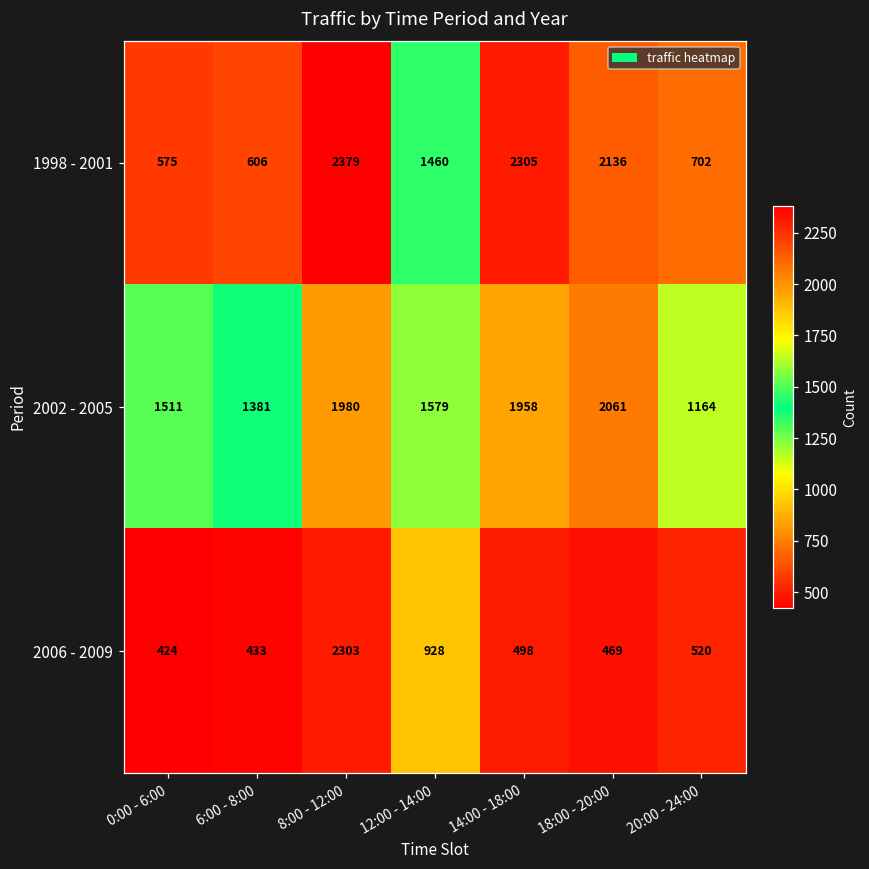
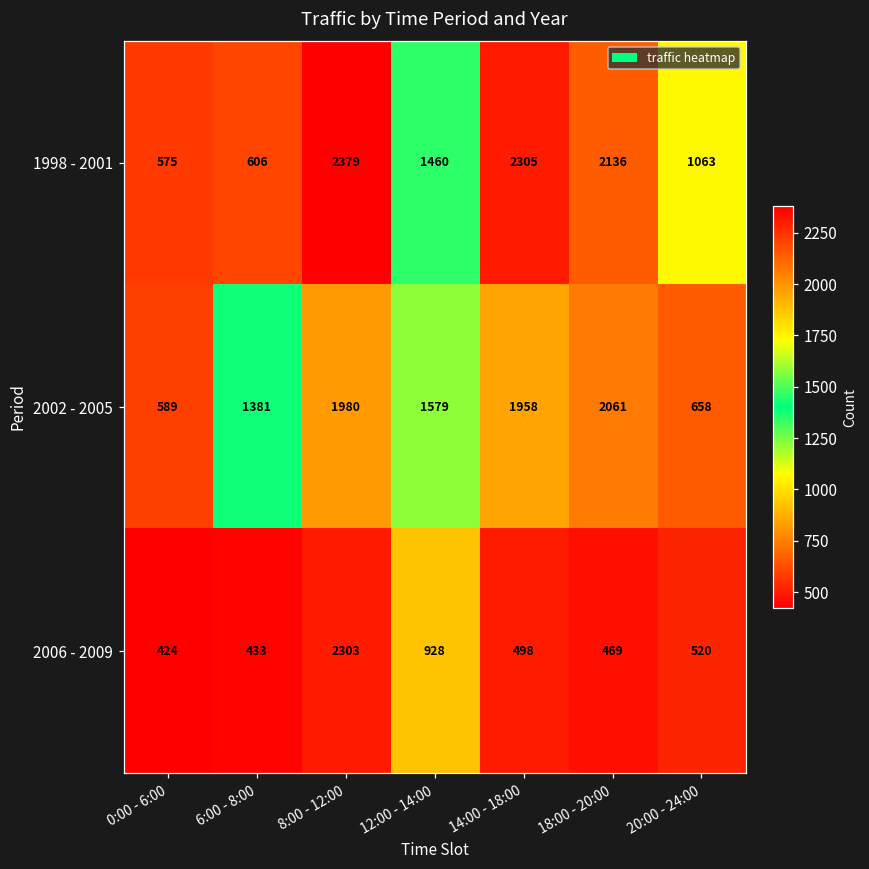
1998 - 2001, 20:00 - 24:00: 702 -> 1063
2002 - 2005, 0:00 - 6:00: 1511 -> 589
2002 - 2005, 20:00 - 24:00: 1164 -> 658
